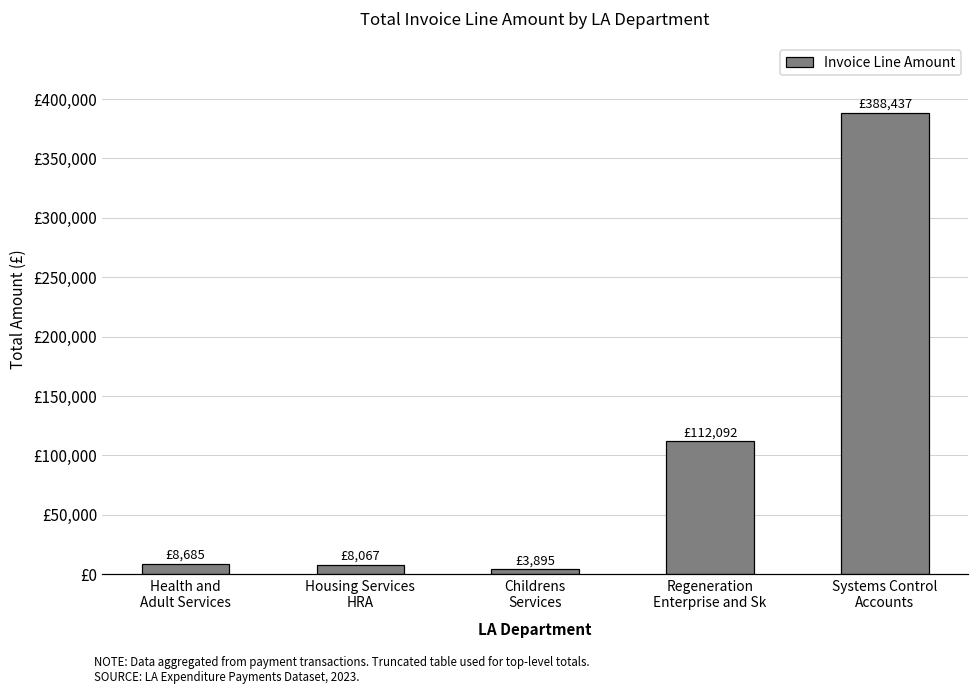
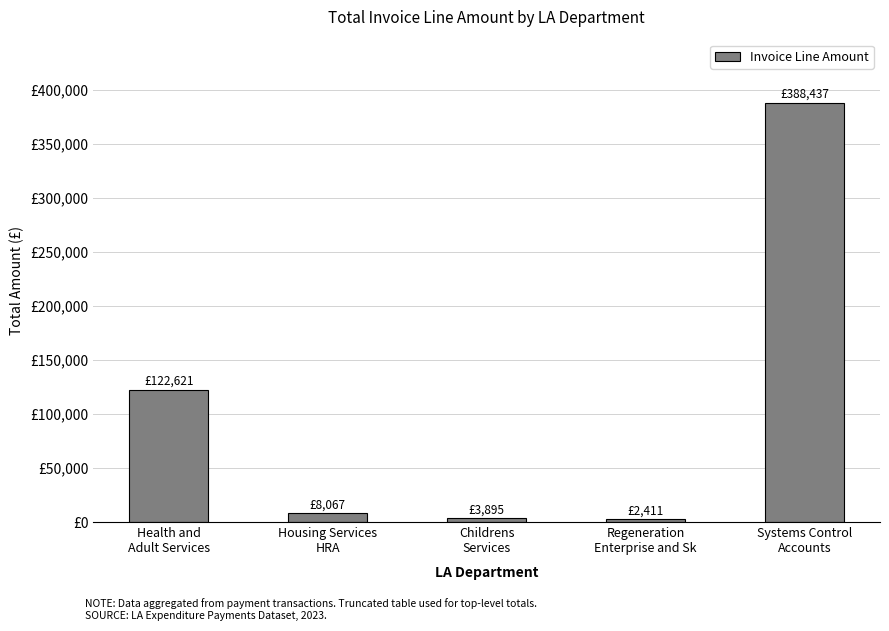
Health and Adult Services: £8,685 -> £122,621
Regeneration Enterprise and Sk: £112,092 -> £2,411
